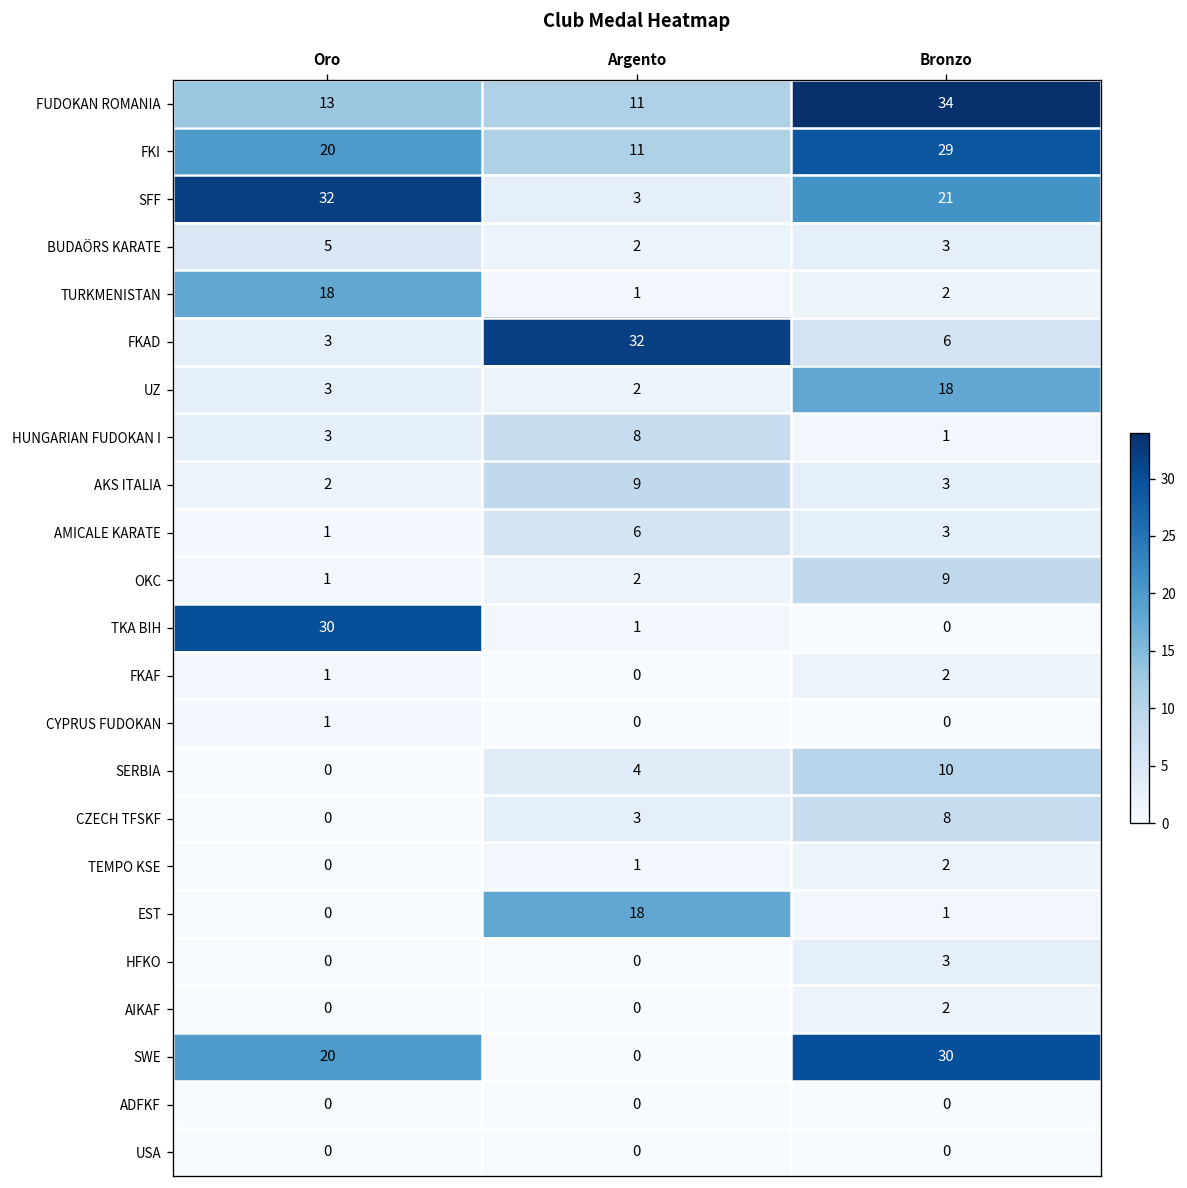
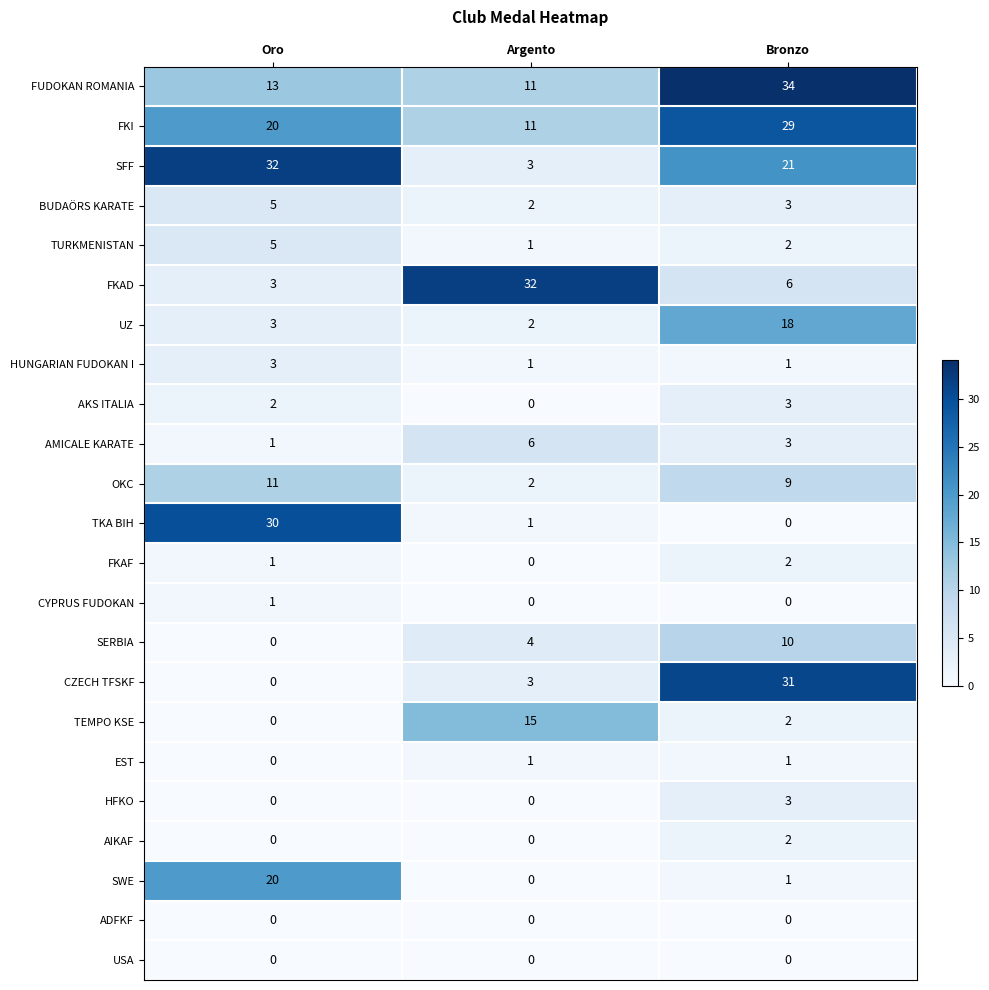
TURKMENISTAN, Oro: 18 -> 5
HUNGARIAN FUDOKAN I, Argento: 8 -> 1
AKS ITALIA, Argento: 9 -> 0
OKC, Oro: 1 -> 11
CZECH TFSKF, Bronzo: 8 -> 31
TEMPO KSE, Argento: 1 -> 15
EST, Argento: 18 -> 1
SWE, Bronzo: 30 -> 1
